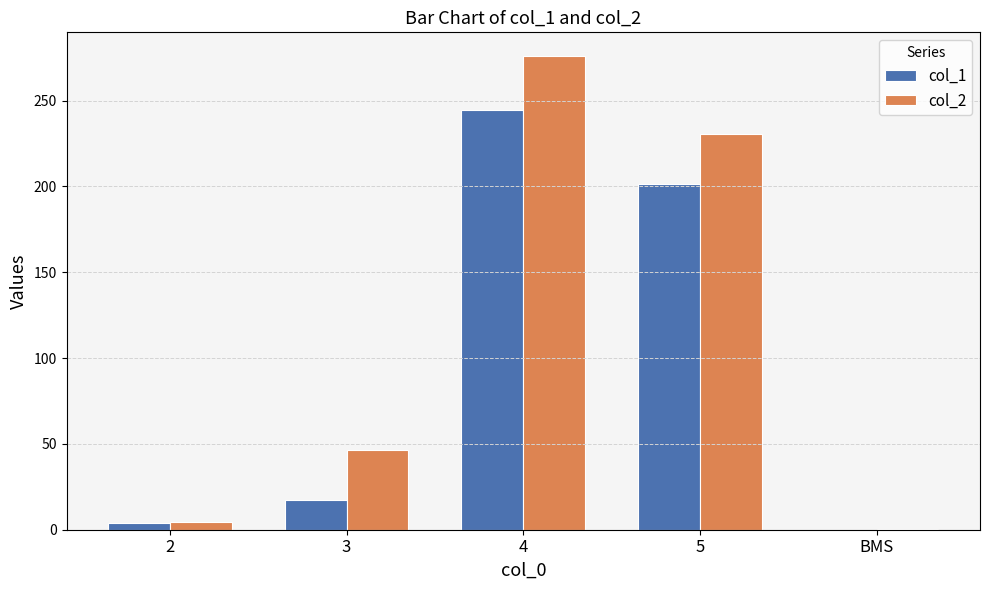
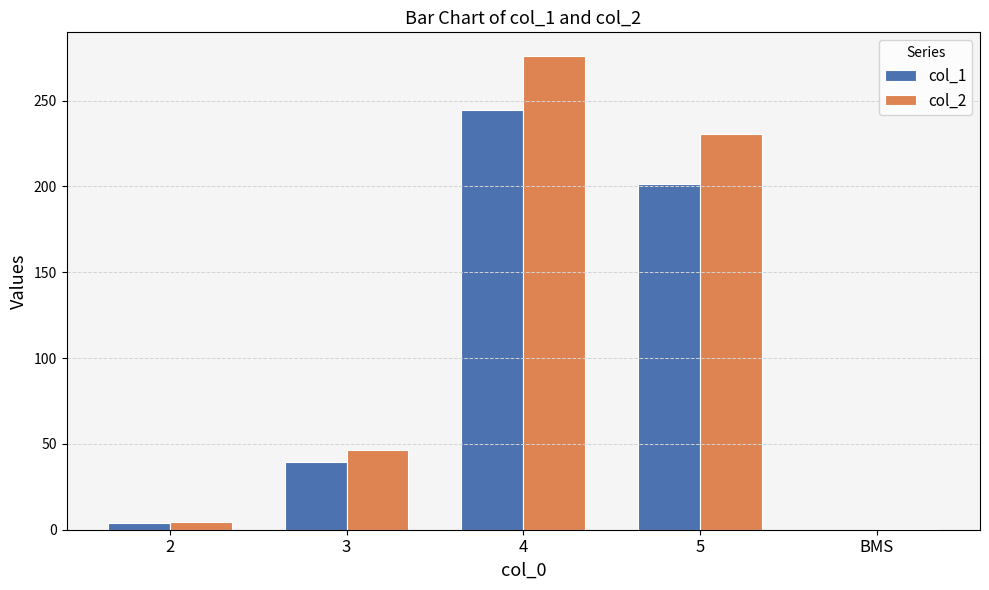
col_1, 3: 17 -> 40
